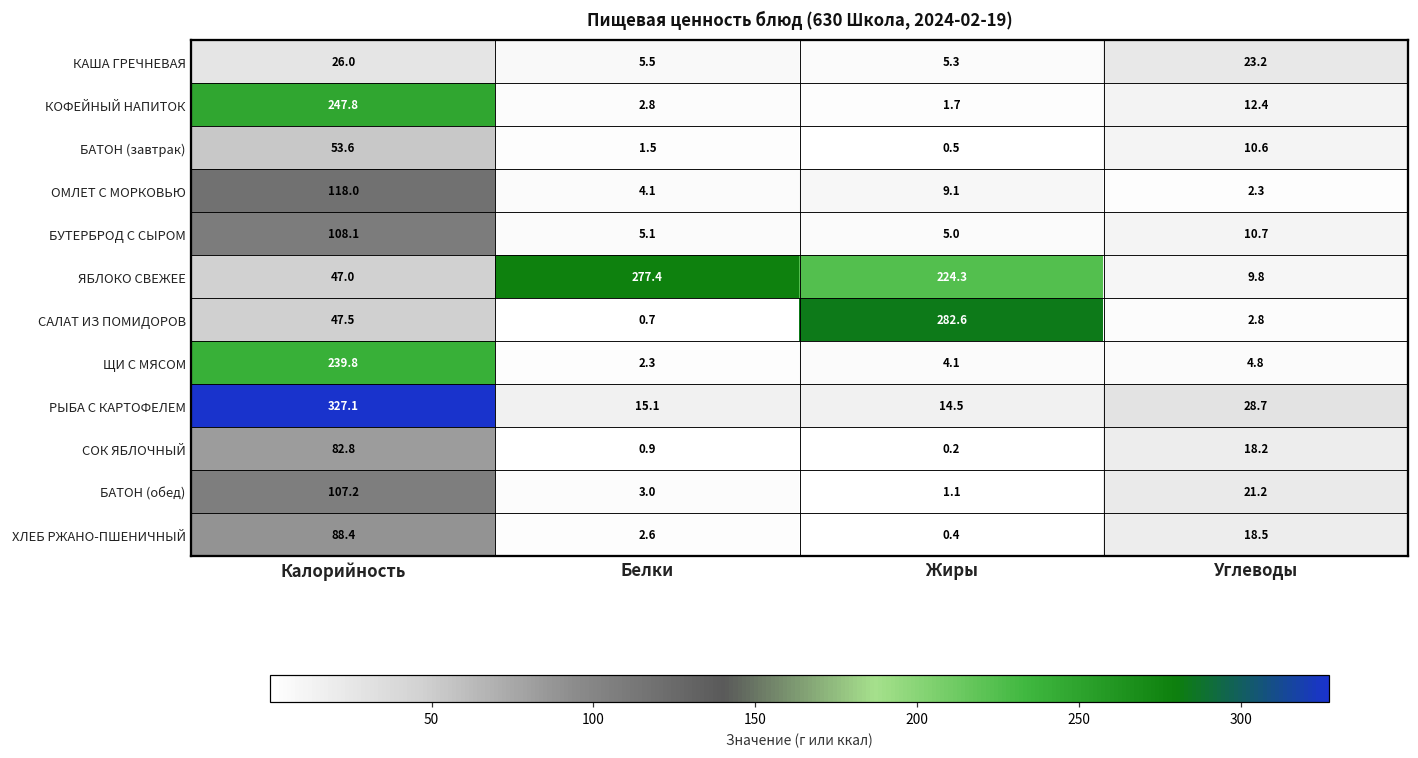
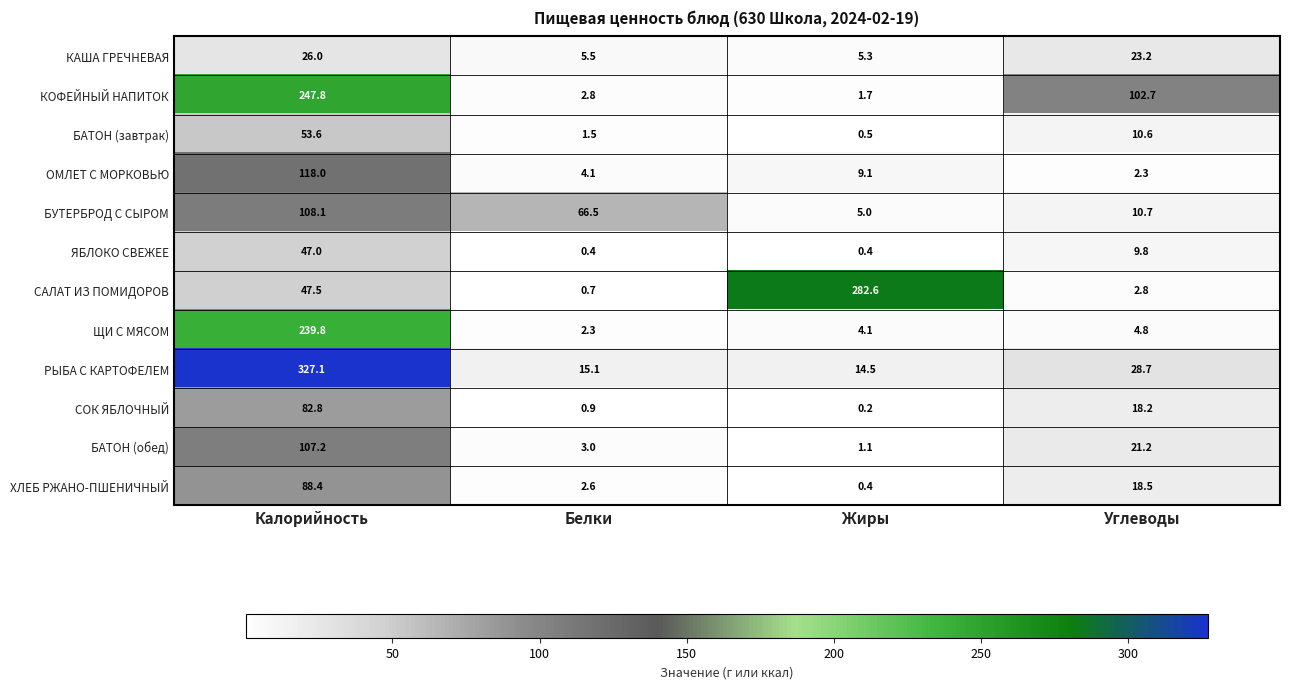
КОФЕЙНЫЙ НАПИТОК, Углеводы: 12.4 -> 102.7
БУТЕРБРОД С СЫРОМ, Белки: 5.1 -> 66.5
ЯБЛОКО СВЕЖЕЕ, Белки: 277.4 -> 0.4
ЯБЛОКО СВЕЖЕЕ, Жиры: 224.3 -> 0.4
